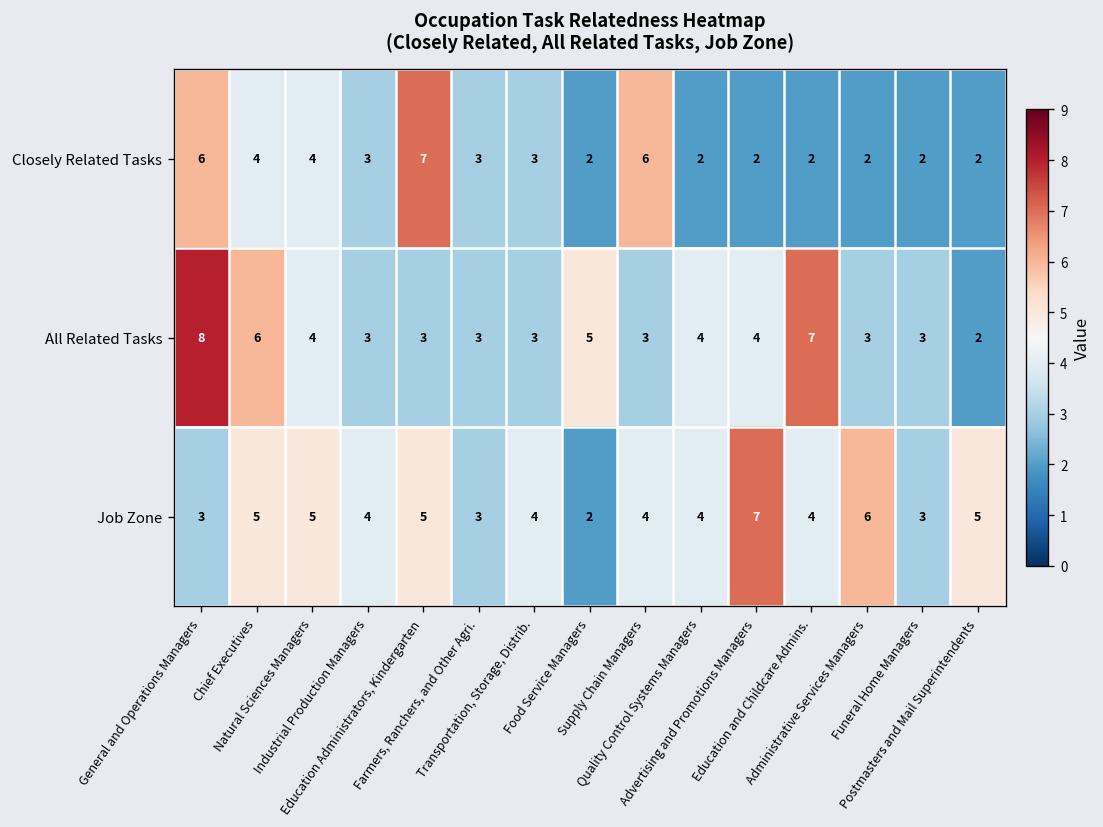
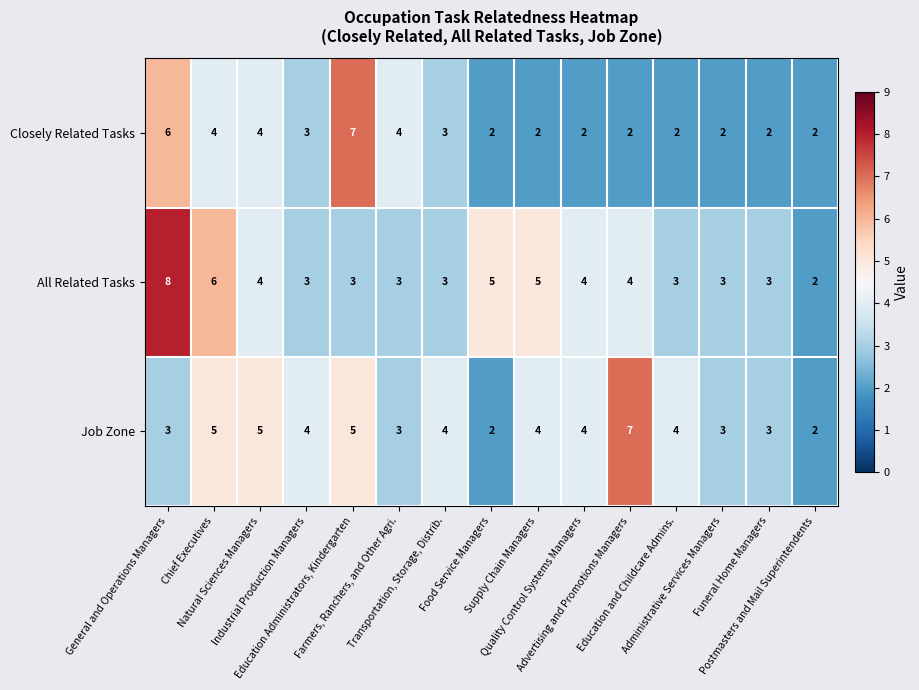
Closely Related Tasks, Farmers, Ranchers, and Other Agri.: 3 -> 4
Closely Related Tasks, Supply Chain Managers: 6 -> 2
All Related Tasks, Supply Chain Managers: 3 -> 5
All Related Tasks, Education and Childcare Admins.: 7 -> 3
Job Zone, Administrative Services Managers: 6 -> 3
Job Zone, Postmasters and Mail Superintendents: 5 -> 2
